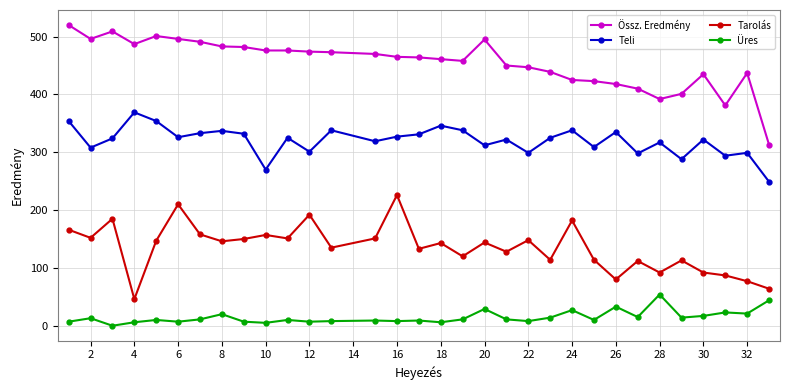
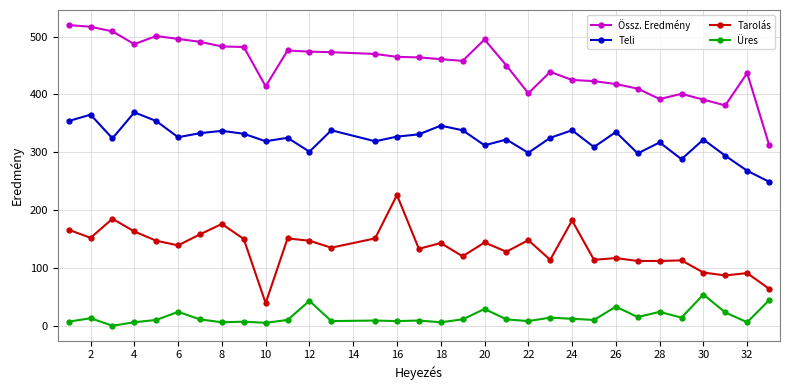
Össz. Eredmény, 2: 500 -> 520
Teli, 2: 310 -> 370
Tarolás, 4: 50 -> 160
Tarolás, 6: 210 -> 140
Üres, 6: 10 -> 20
Tarolás, 8: 150 -> 180
Üres, 8: 20 -> 10
Össz. Eredmény, 10: 480 -> 410
Teli, 10: 270 -> 320
Tarolás, 10: 160 -> 40
Tarolás, 12: 190 -> 150
Üres, 12: 10 -> 40
Össz. Eredmény, 22: 450 -> 400
Üres, 24: 30 -> 10
Tarolás, 26: 80 -> 120
Tarolás, 28: 90 -> 110
Üres, 28: 50 -> 20
Össz. Eredmény, 30: 440 -> 390
Üres, 30: 20 -> 50
Teli, 32: 300 -> 270
Tarolás, 32: 80 -> 90
Üres, 32: 20 -> 10
